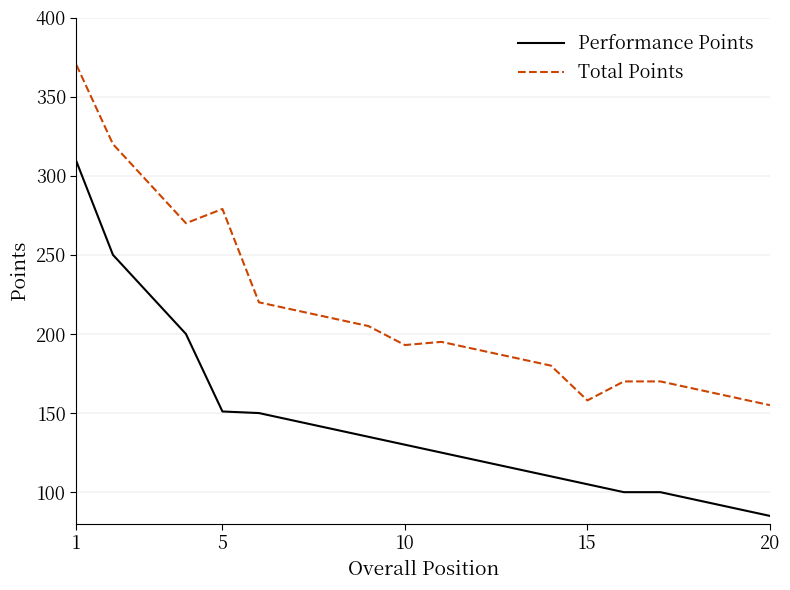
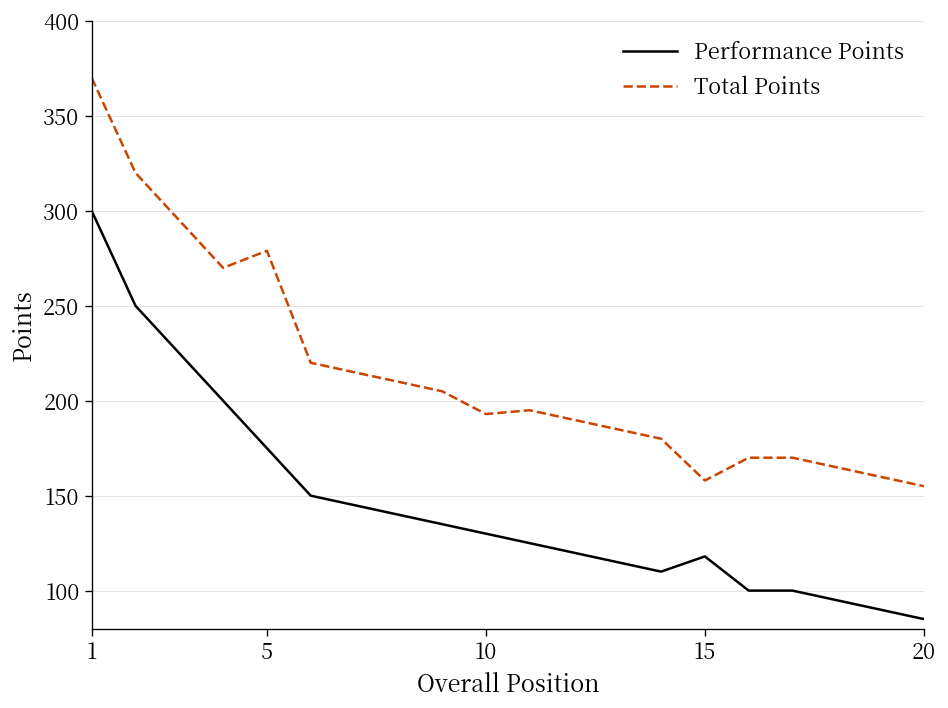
Performance Points, 1: 309 -> 300
Performance Points, 5: 151 -> 175
Performance Points, 15: 105 -> 118
